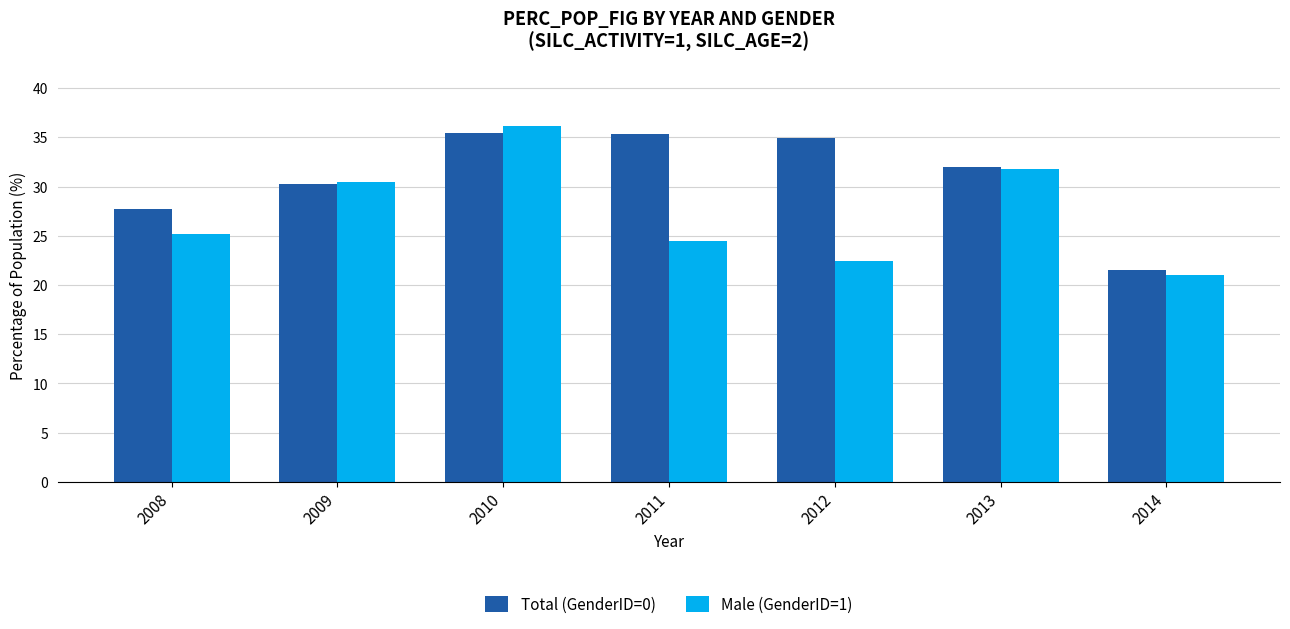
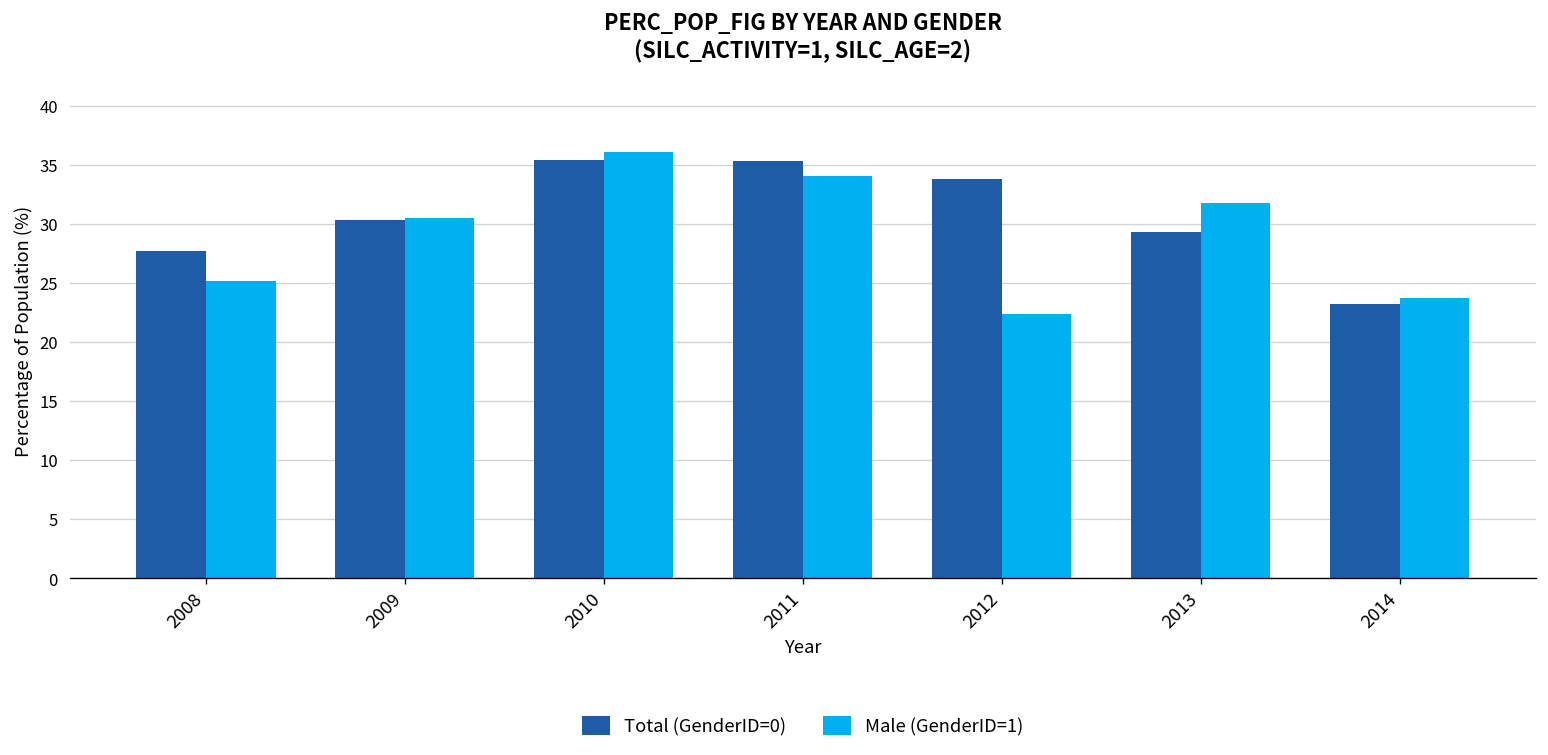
Male (GenderID=1), 2011: 25 -> 34
Total (GenderID=0), 2012: 35 -> 34
Total (GenderID=0), 2013: 32 -> 29
Total (GenderID=0), 2014: 22 -> 23
Male (GenderID=1), 2014: 21 -> 24
